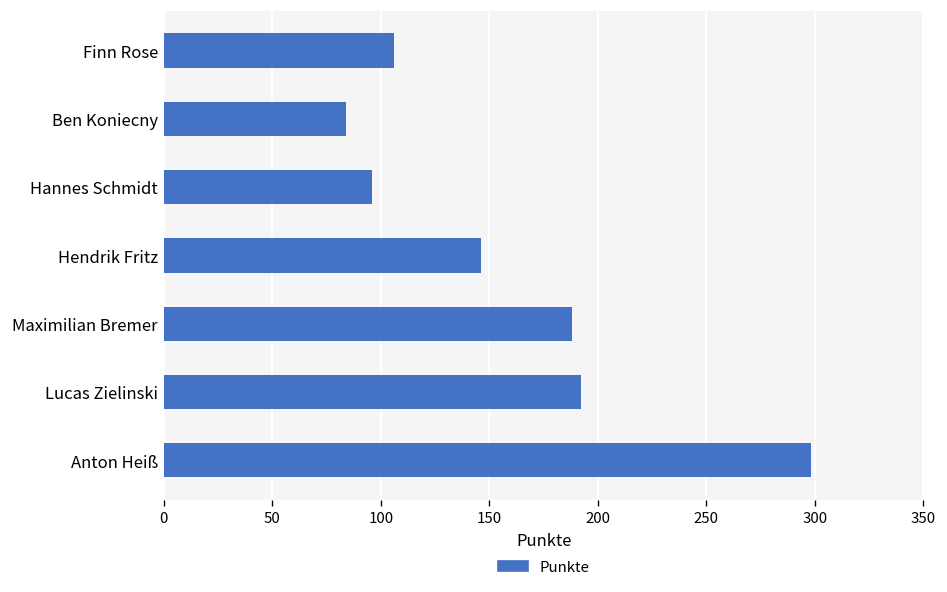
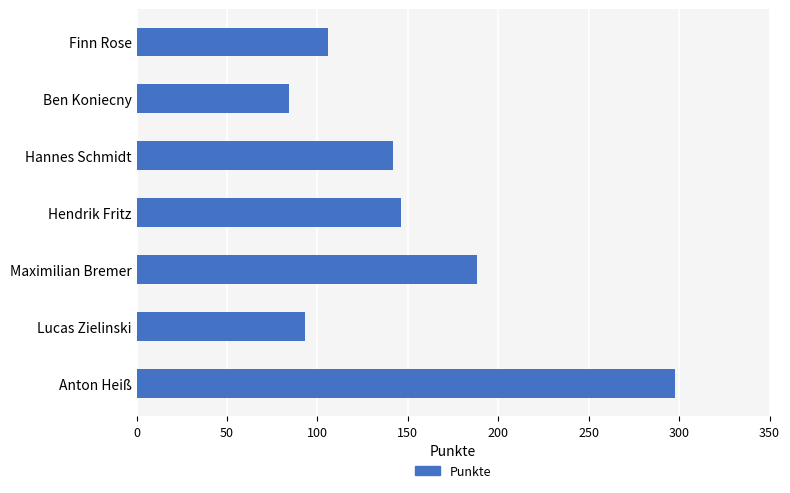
Hannes Schmidt: 96 -> 142
Lucas Zielinski: 192 -> 93
